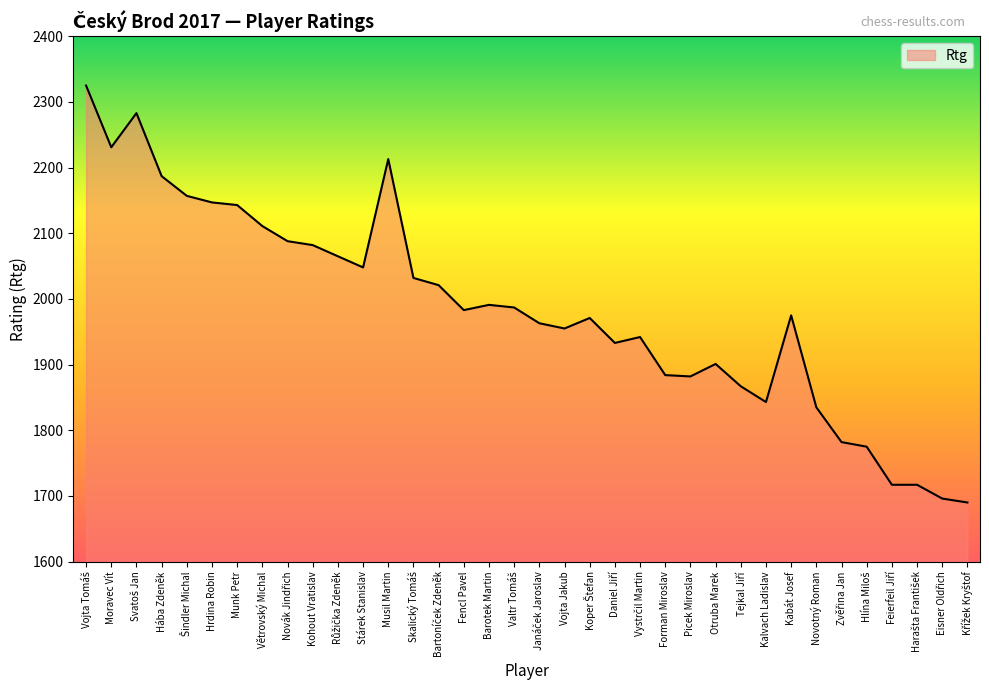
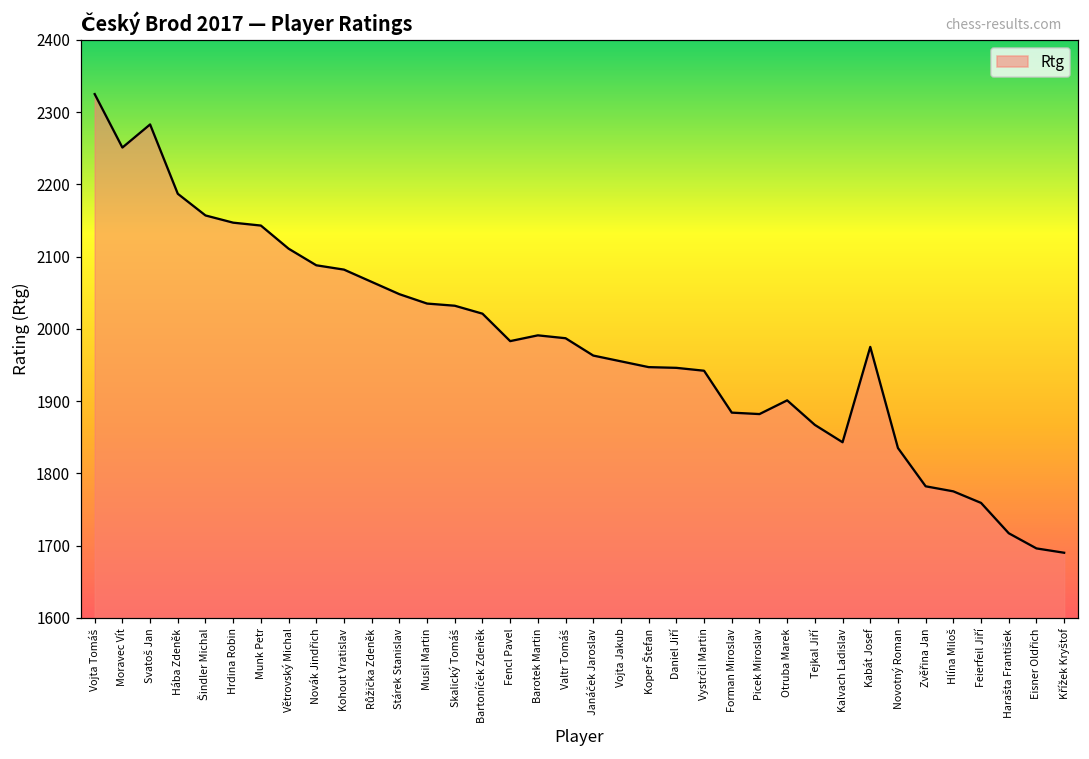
Moravec Vít: 2230 -> 2250
Musil Martin: 2210 -> 2040
Koper Štefan: 1970 -> 1950
Daniel Jiří: 1930 -> 1950
Feierfeil Jiří: 1720 -> 1760
